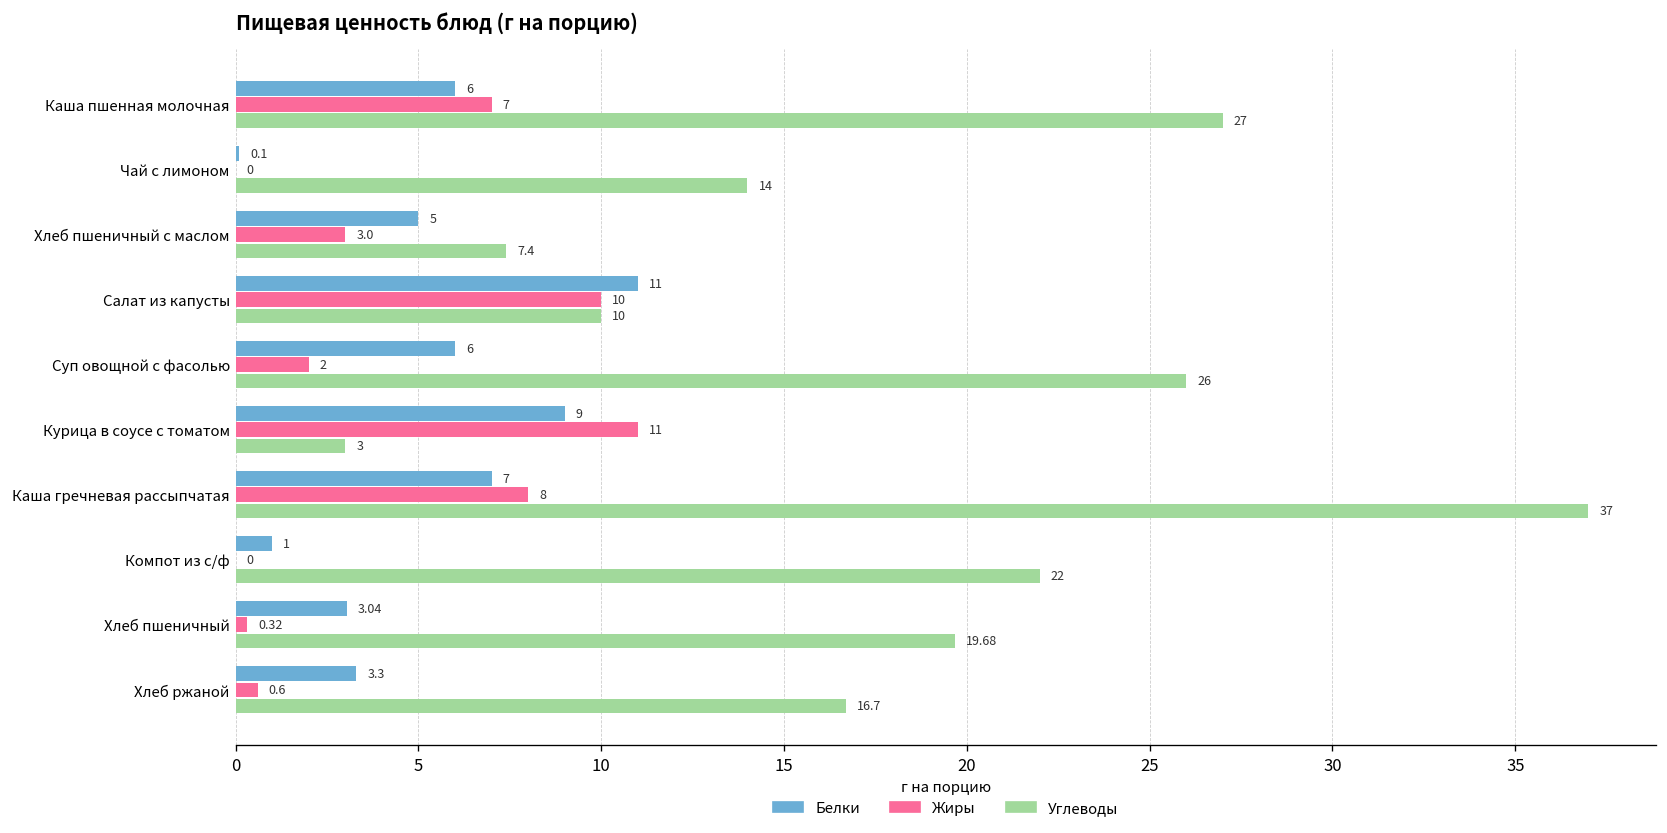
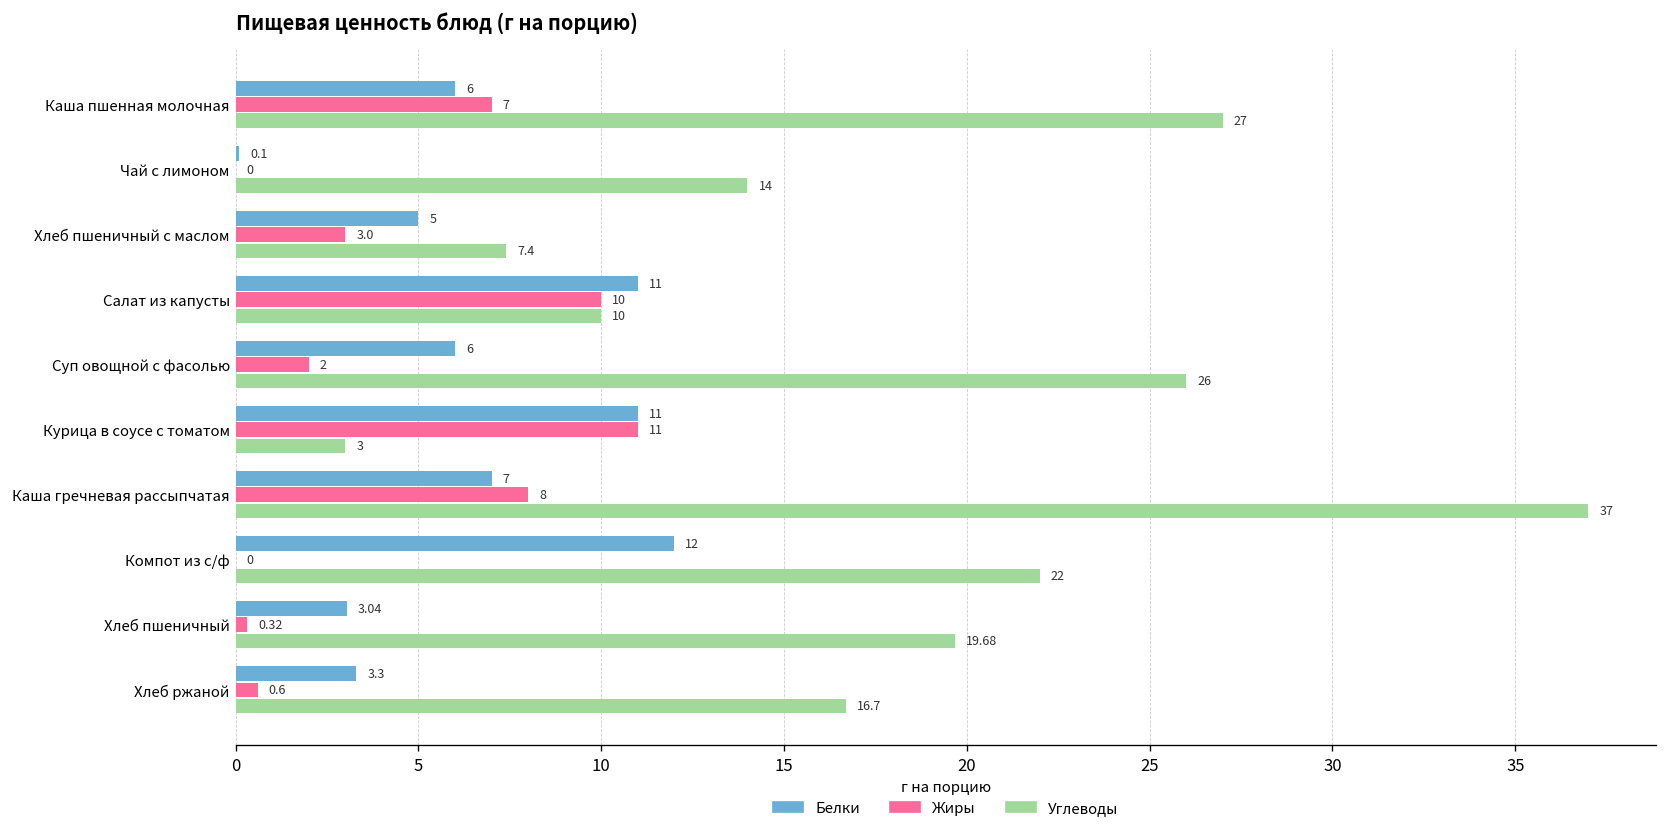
Белки, Курица в соусе с томатом: 9 -> 11
Белки, Компот из с/ф: 1 -> 12
